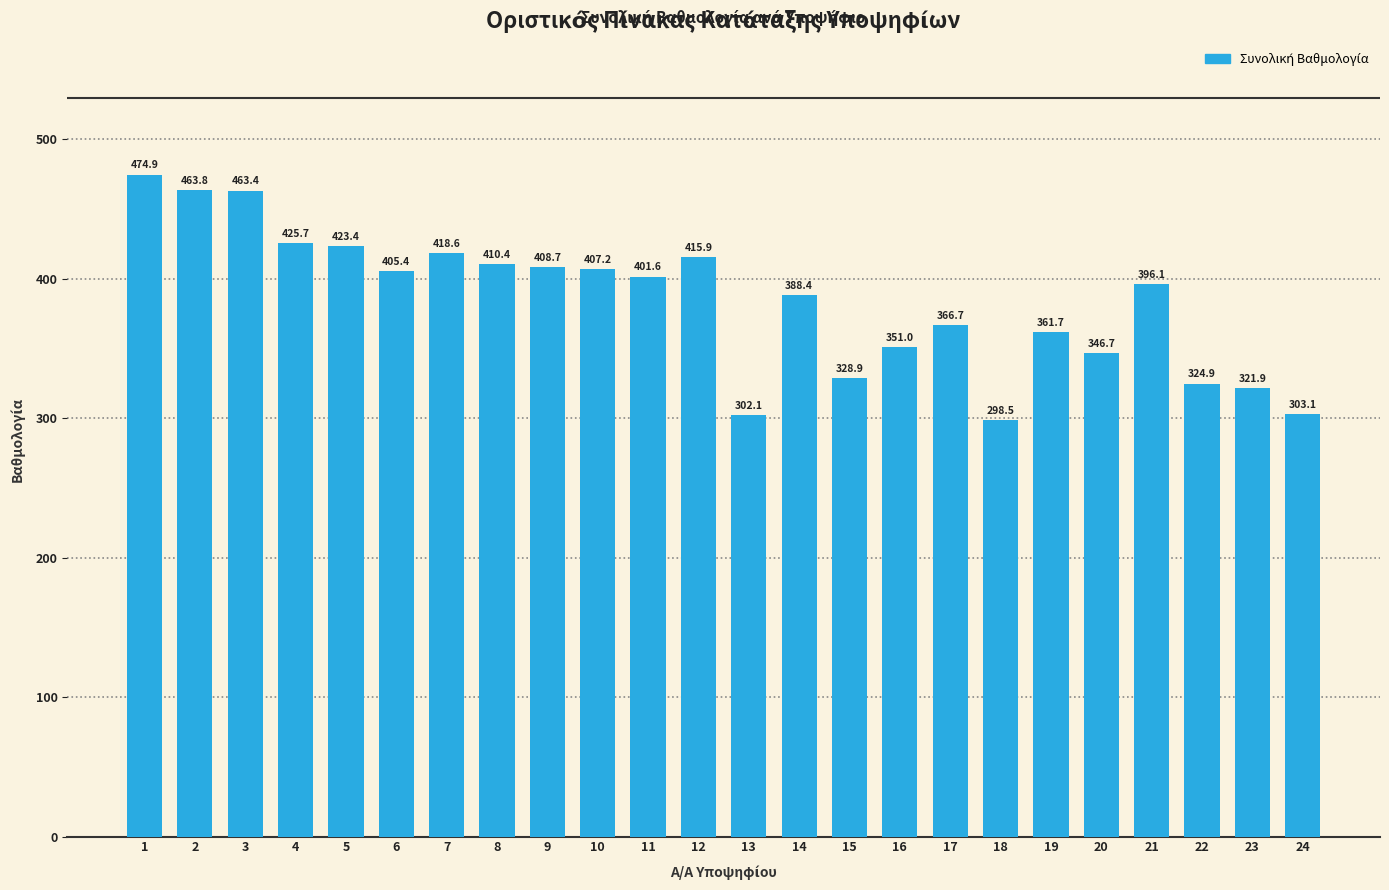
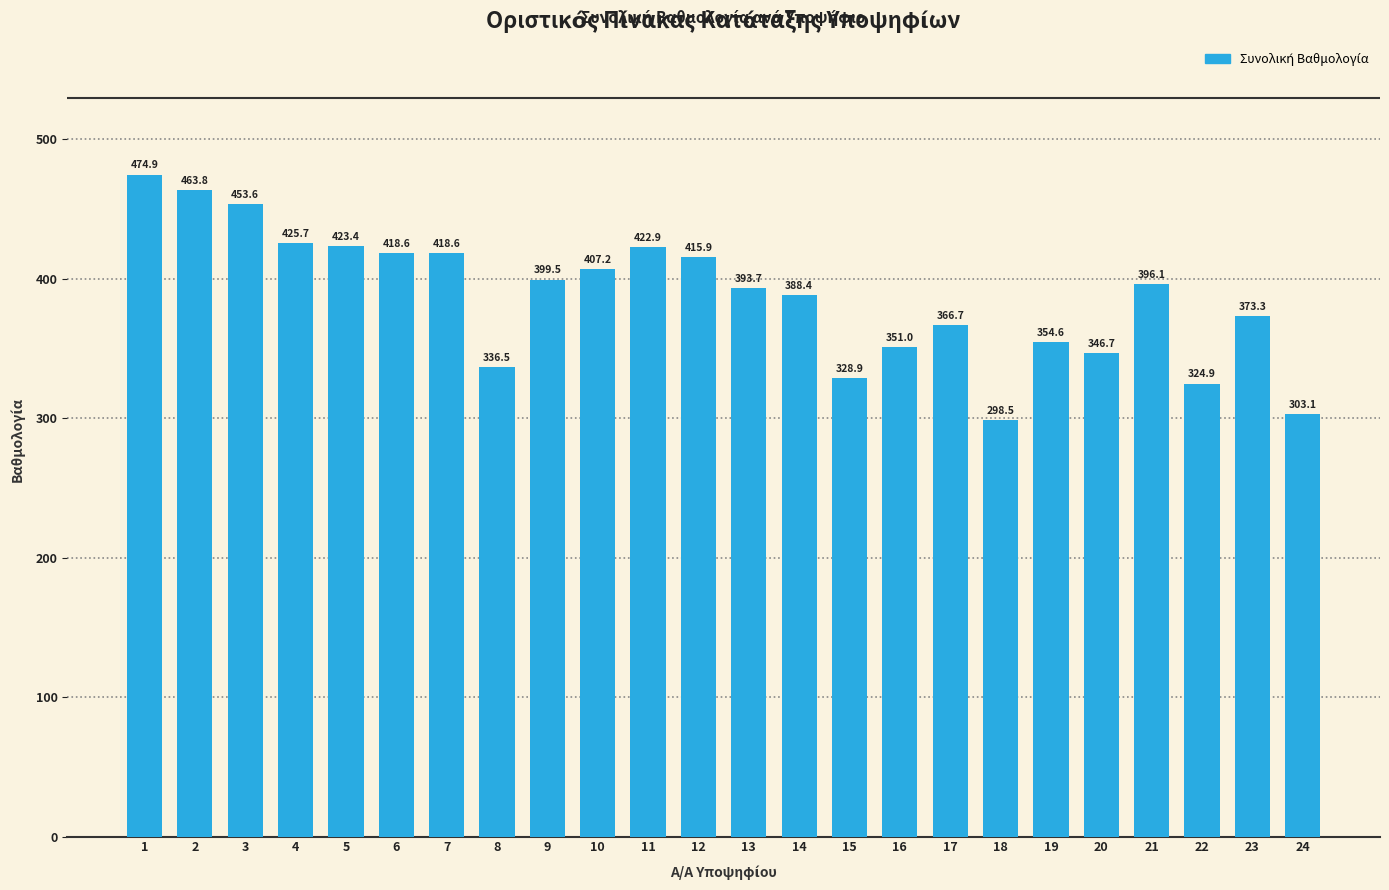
3: 463.4 -> 453.6
6: 405.4 -> 418.6
8: 410.4 -> 336.5
9: 408.7 -> 399.5
11: 401.6 -> 422.9
13: 302.1 -> 393.7
19: 361.7 -> 354.6
23: 321.9 -> 373.3
